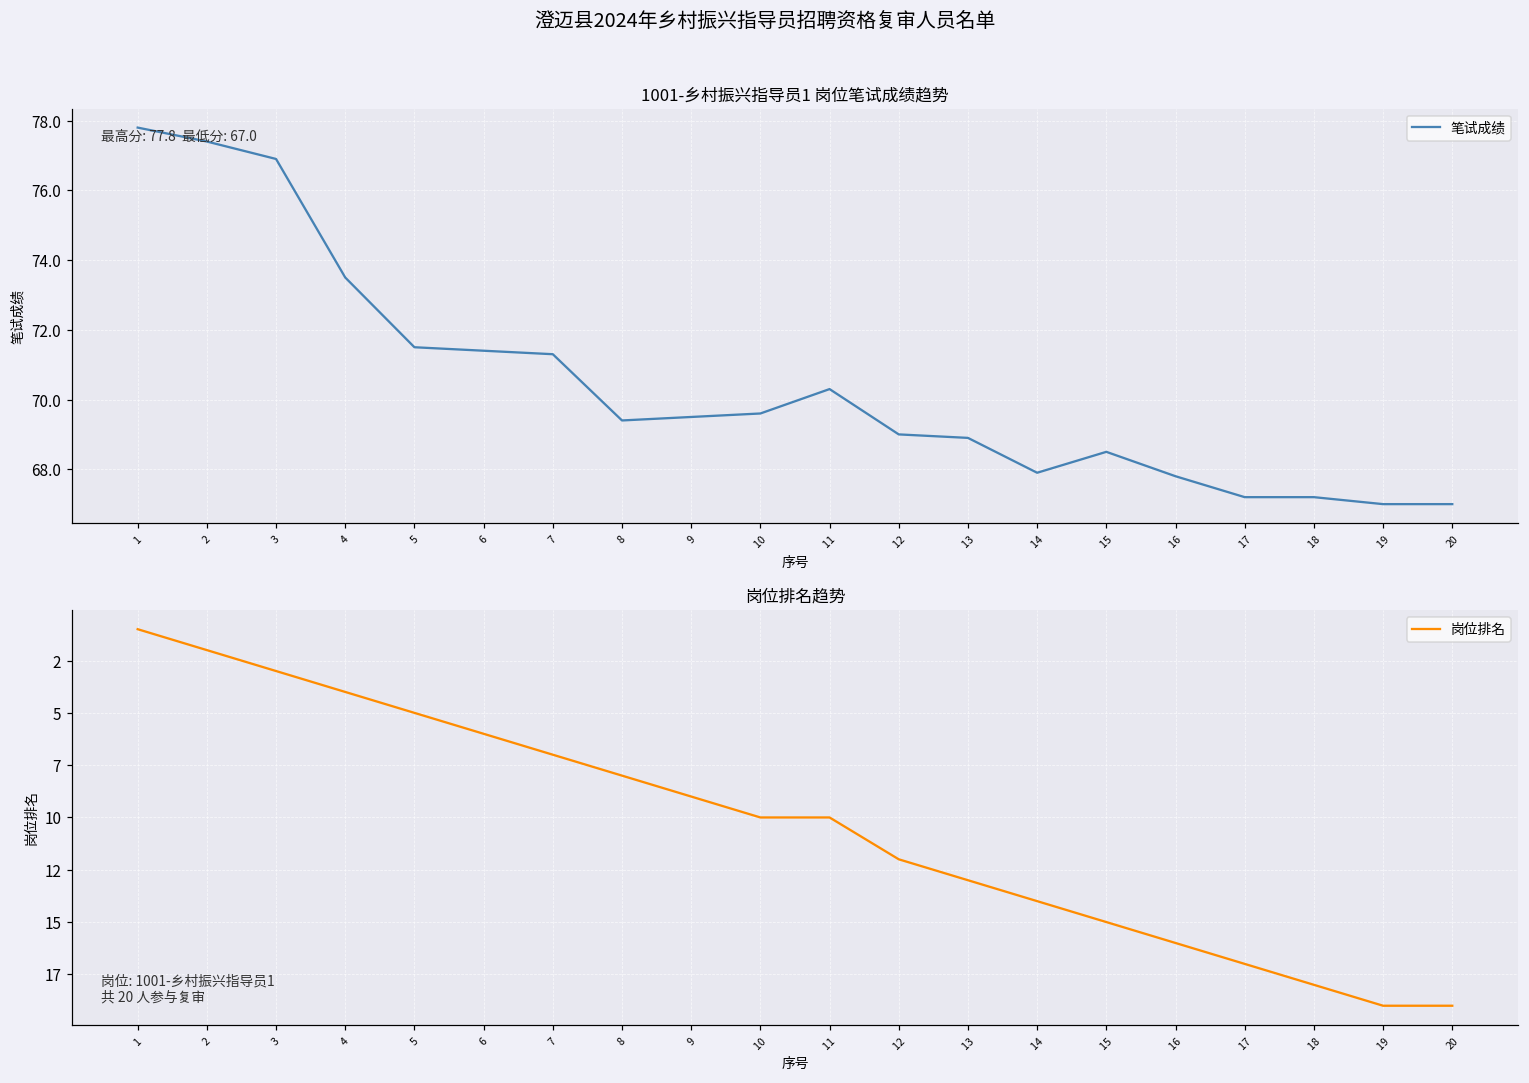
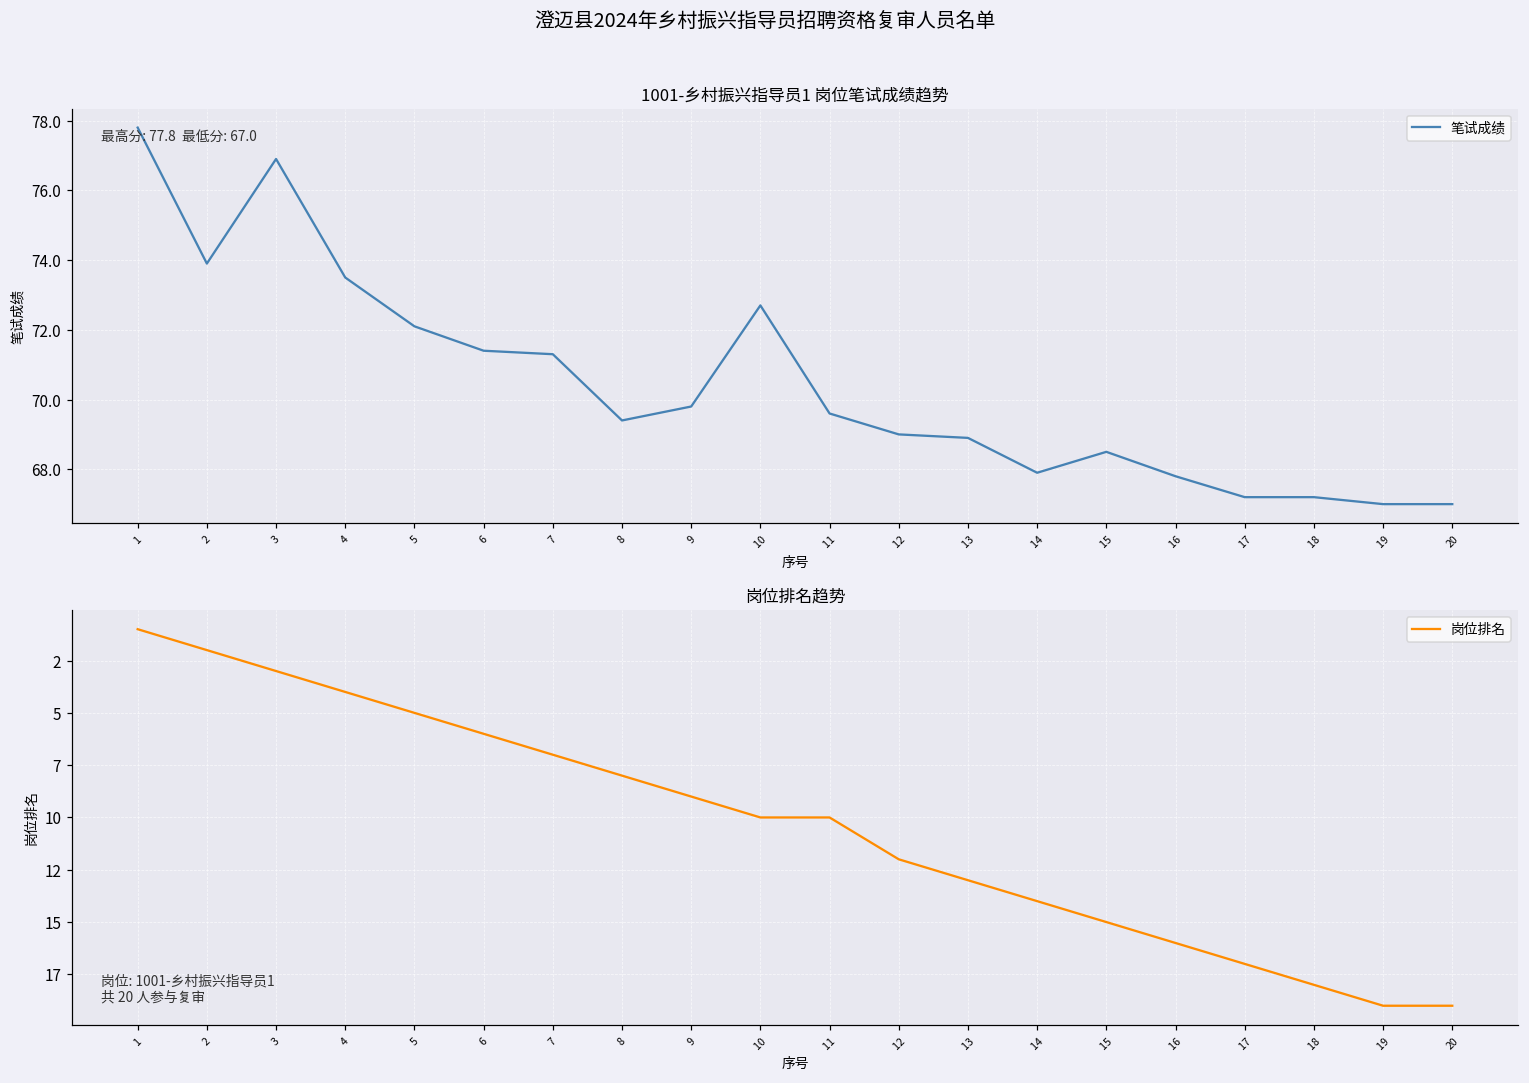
1001-乡村振兴指导员1 岗位笔试成绩趋势, 2: 77.4 -> 73.9
1001-乡村振兴指导员1 岗位笔试成绩趋势, 5: 71.5 -> 72.1
1001-乡村振兴指导员1 岗位笔试成绩趋势, 9: 69.5 -> 69.8
1001-乡村振兴指导员1 岗位笔试成绩趋势, 10: 69.6 -> 72.7
1001-乡村振兴指导员1 岗位笔试成绩趋势, 11: 70.3 -> 69.6
